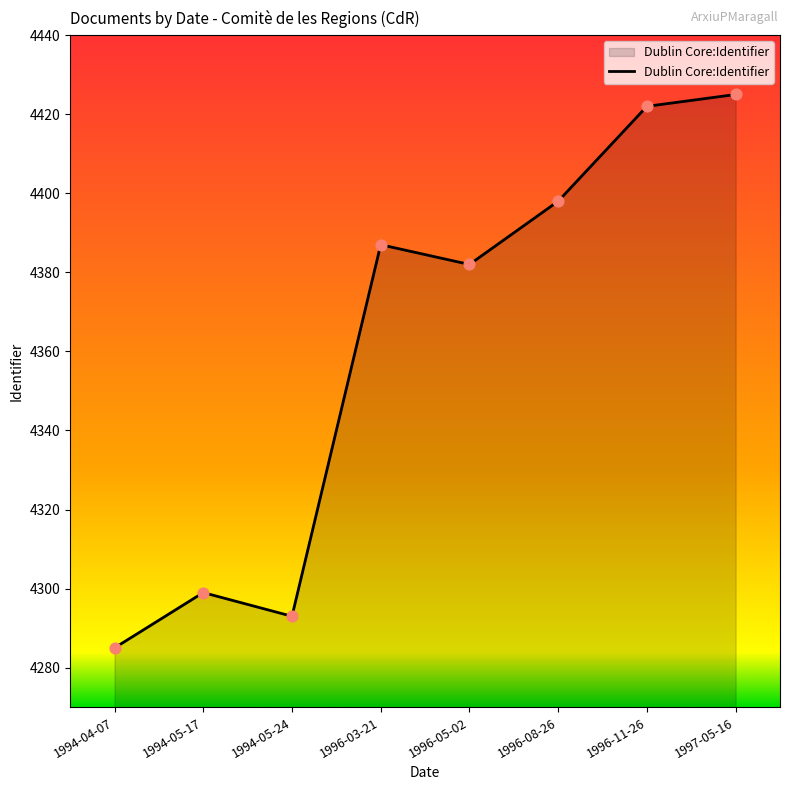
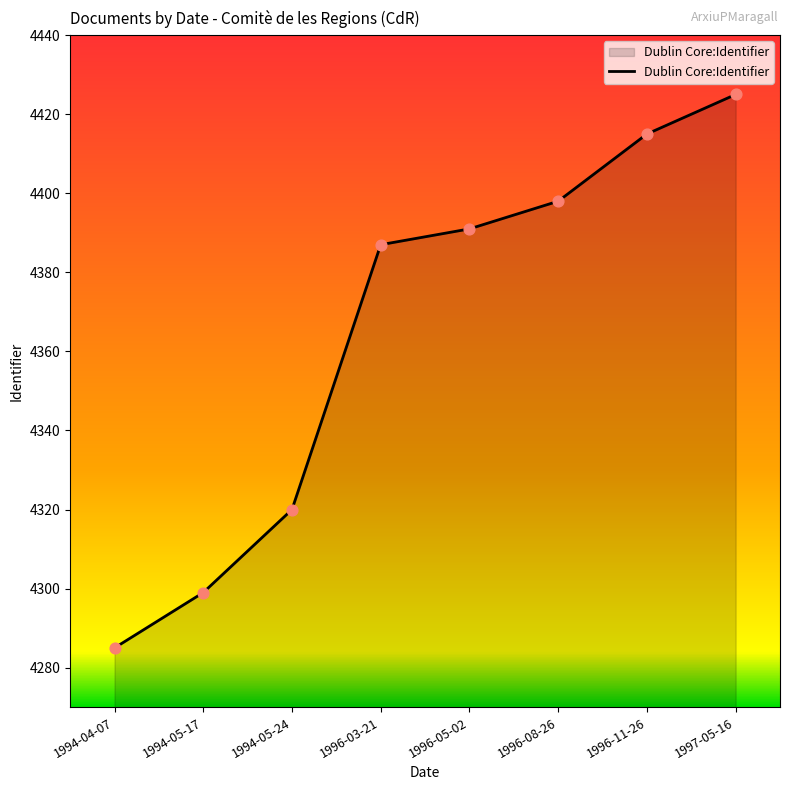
1994-05-24: 4293 -> 4320
1996-05-02: 4382 -> 4391
1996-11-26: 4422 -> 4415
